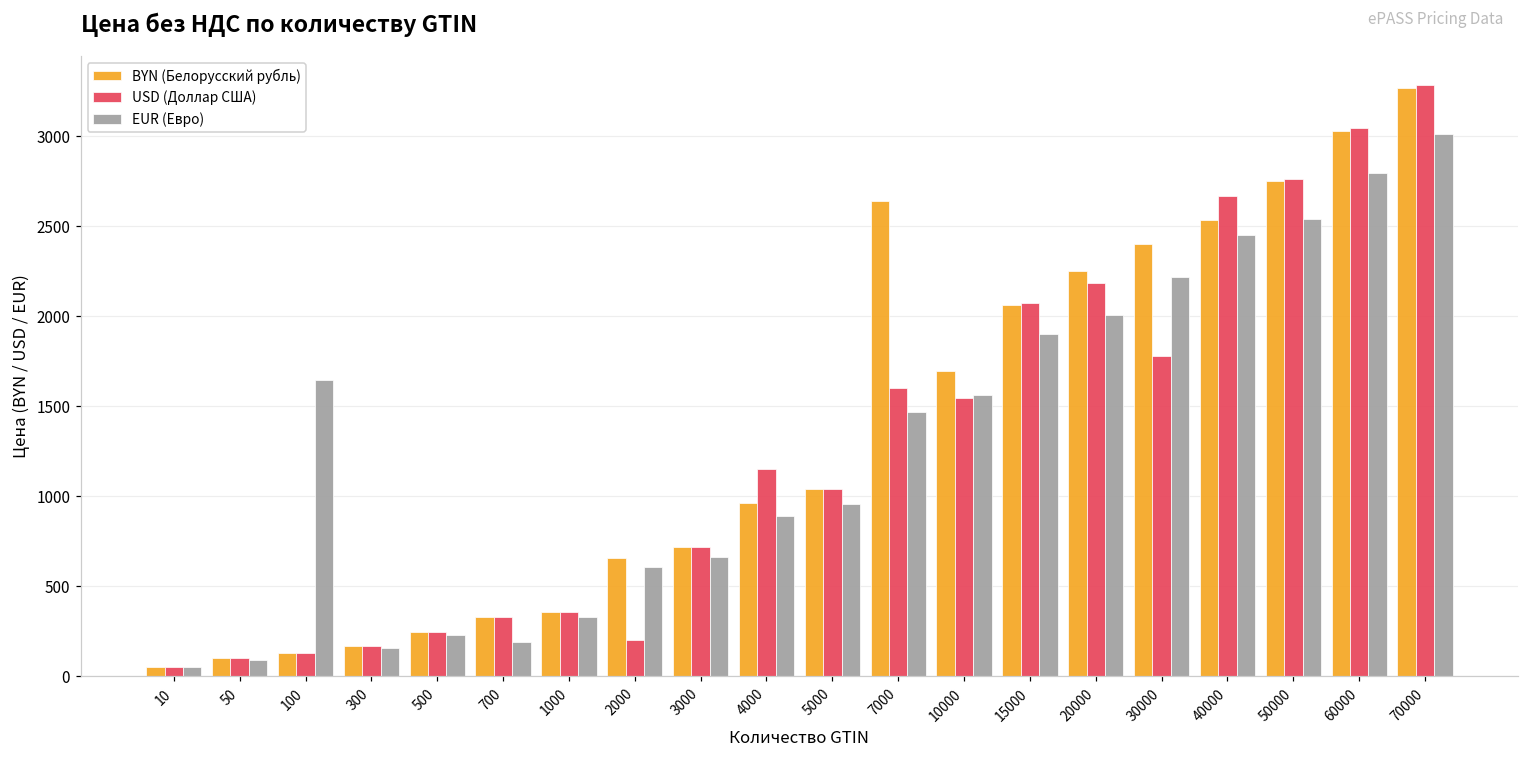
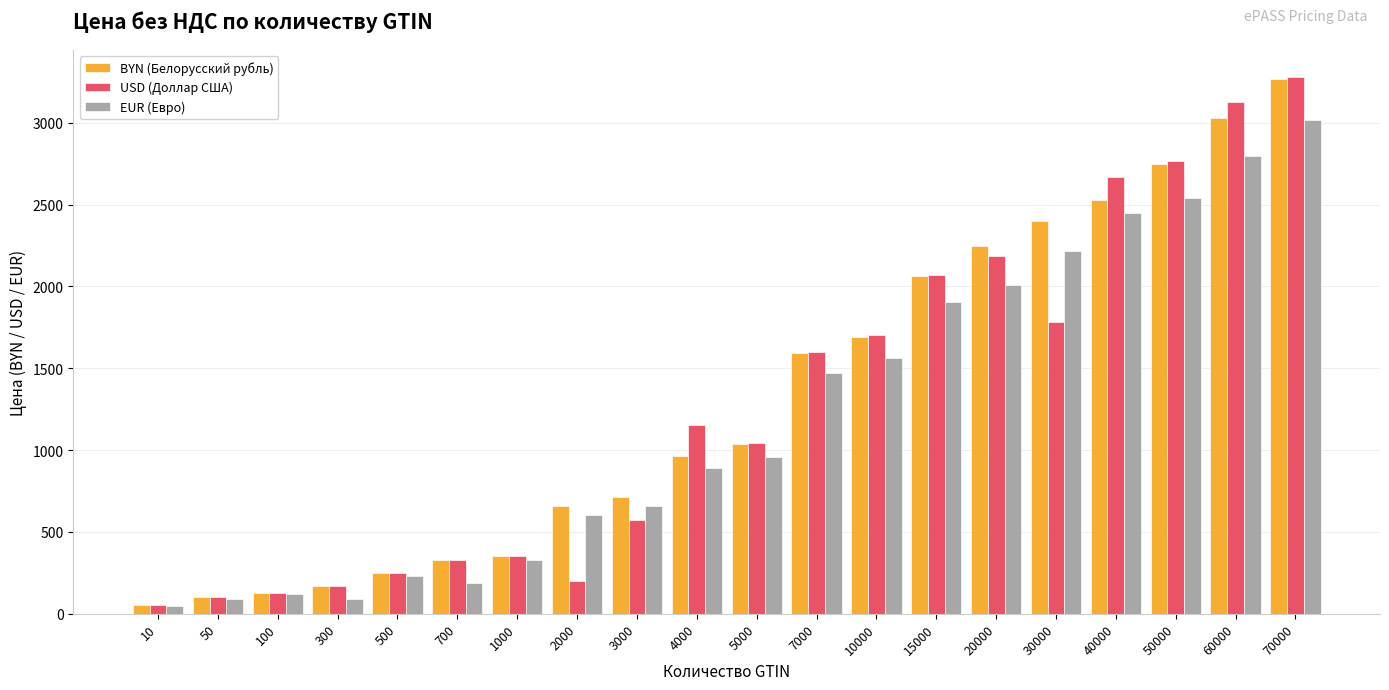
EUR (Евро), 100: 1650 -> 120
EUR (Евро), 300: 160 -> 90
USD (Доллар США), 3000: 720 -> 570
BYN (Белорусский рубль), 7000: 2640 -> 1590
USD (Доллар США), 10000: 1550 -> 1700
USD (Доллар США), 60000: 3050 -> 3130
